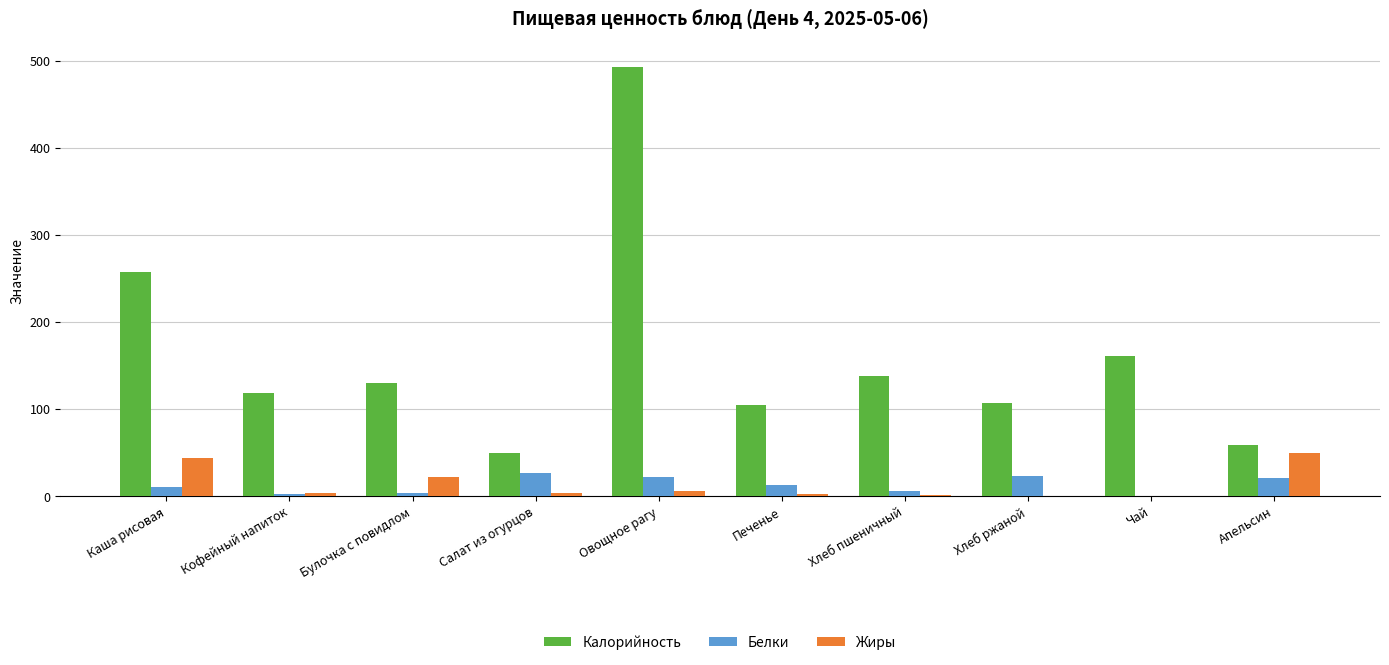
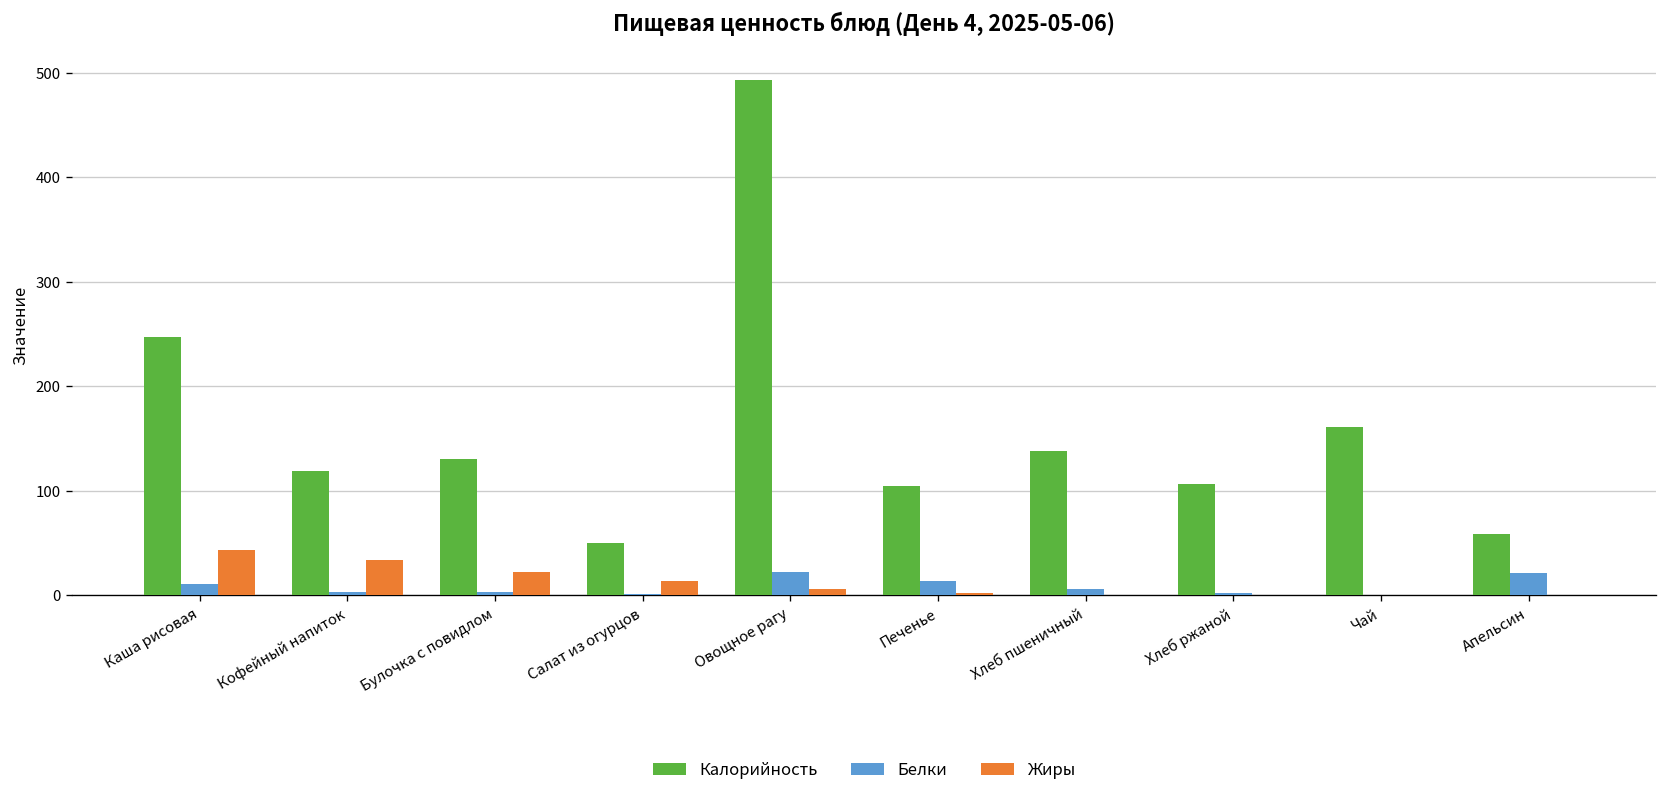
Калорийность, Каша рисовая: 260 -> 250
Жиры, Кофейный напиток: 0 -> 30
Белки, Салат из огурцов: 30 -> 0
Жиры, Салат из огурцов: 0 -> 10
Белки, Хлеб ржаной: 20 -> 0
Жиры, Апельсин: 50 -> 0
